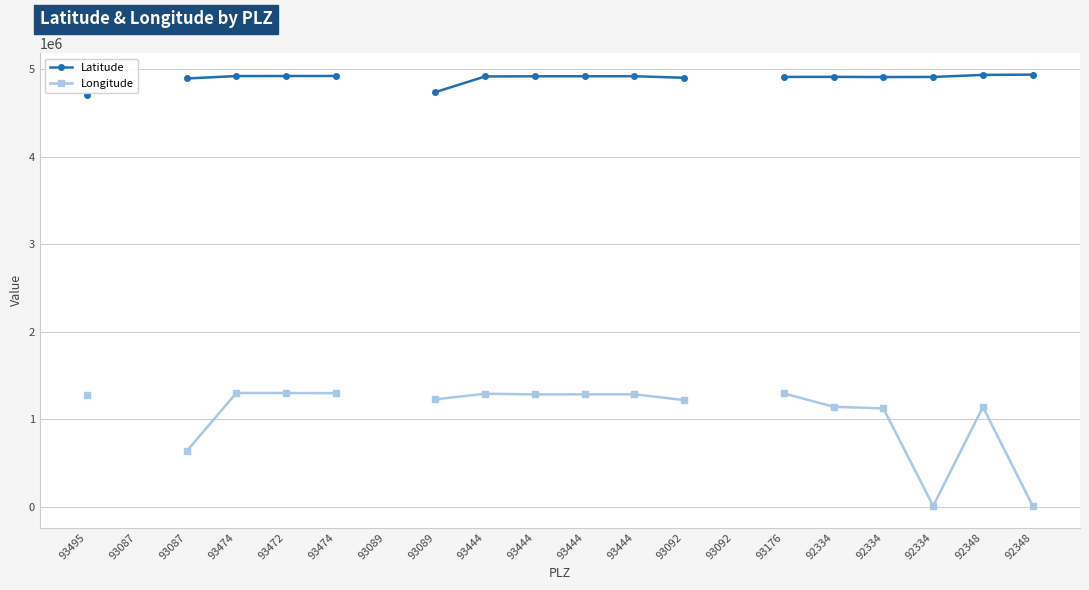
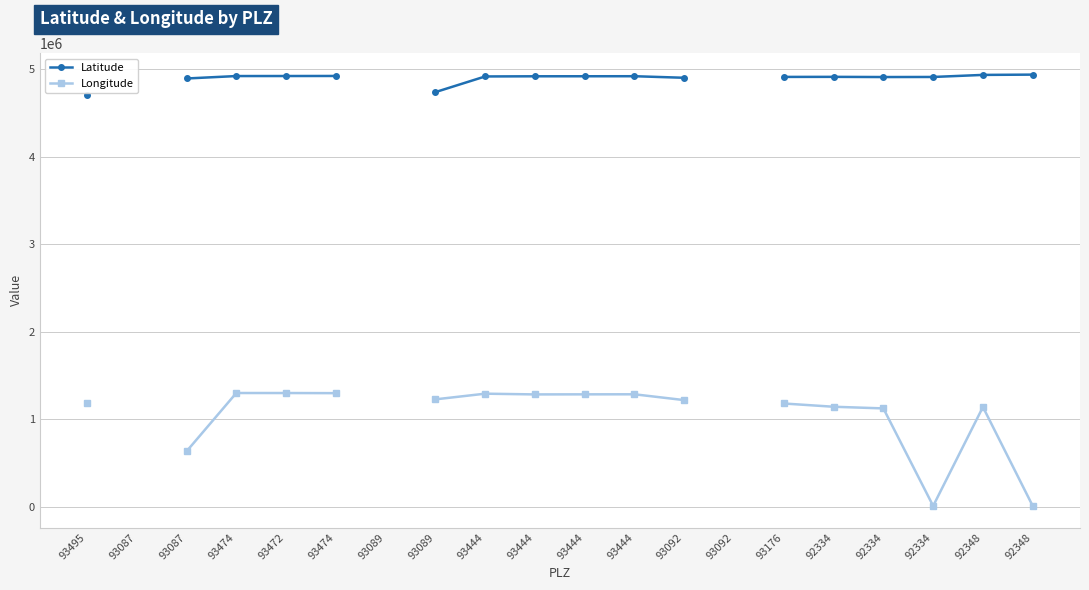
Longitude, 93495: 1300000 -> 1200000
Longitude, 93176: 1300000 -> 1200000
